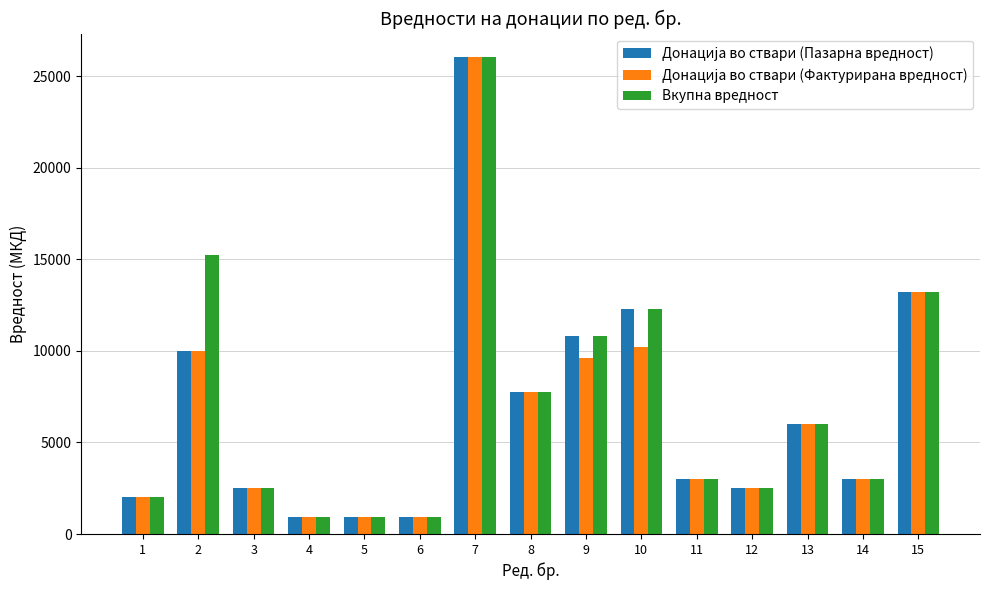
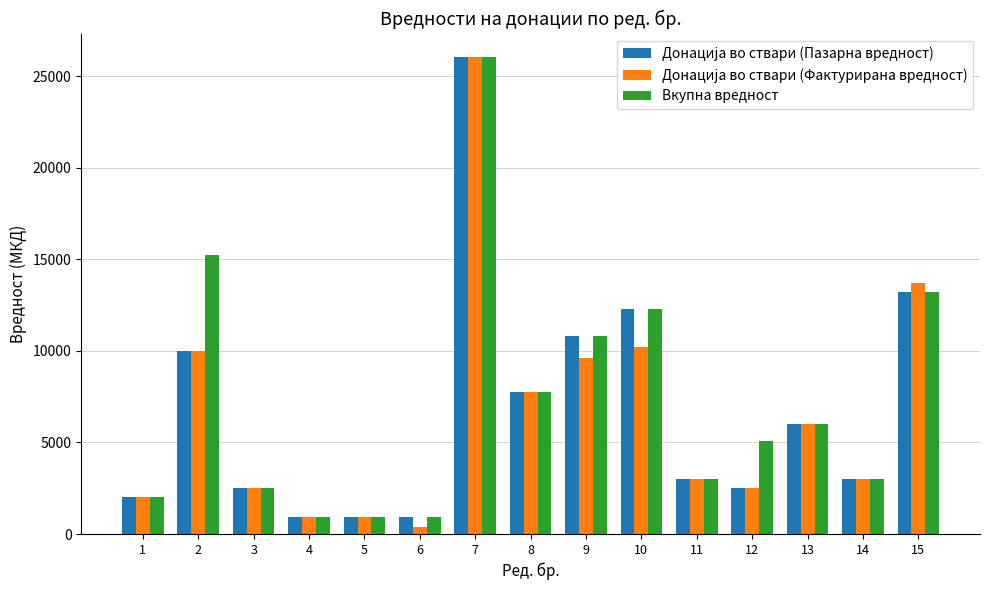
Донација во ствари (Фактурирана вредност), 6: 900 -> 400
Вкупна вредност, 12: 2500 -> 5100
Донација во ствари (Фактурирана вредност), 15: 13200 -> 13700
